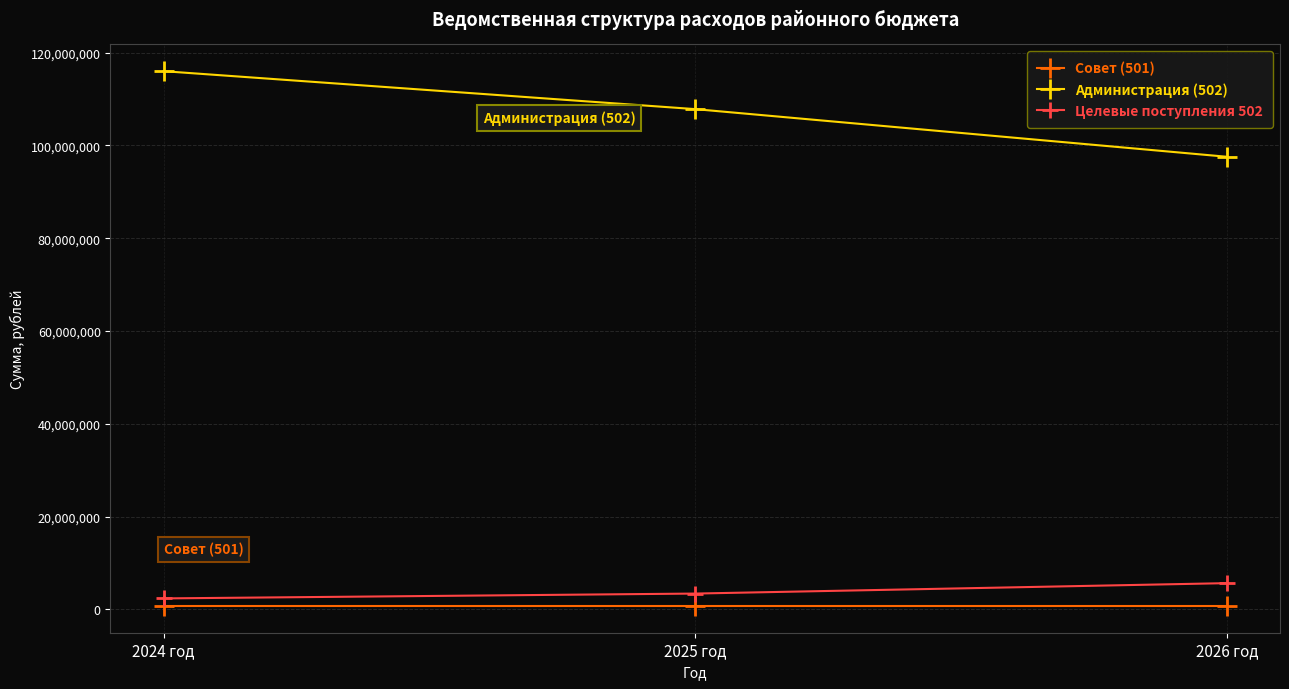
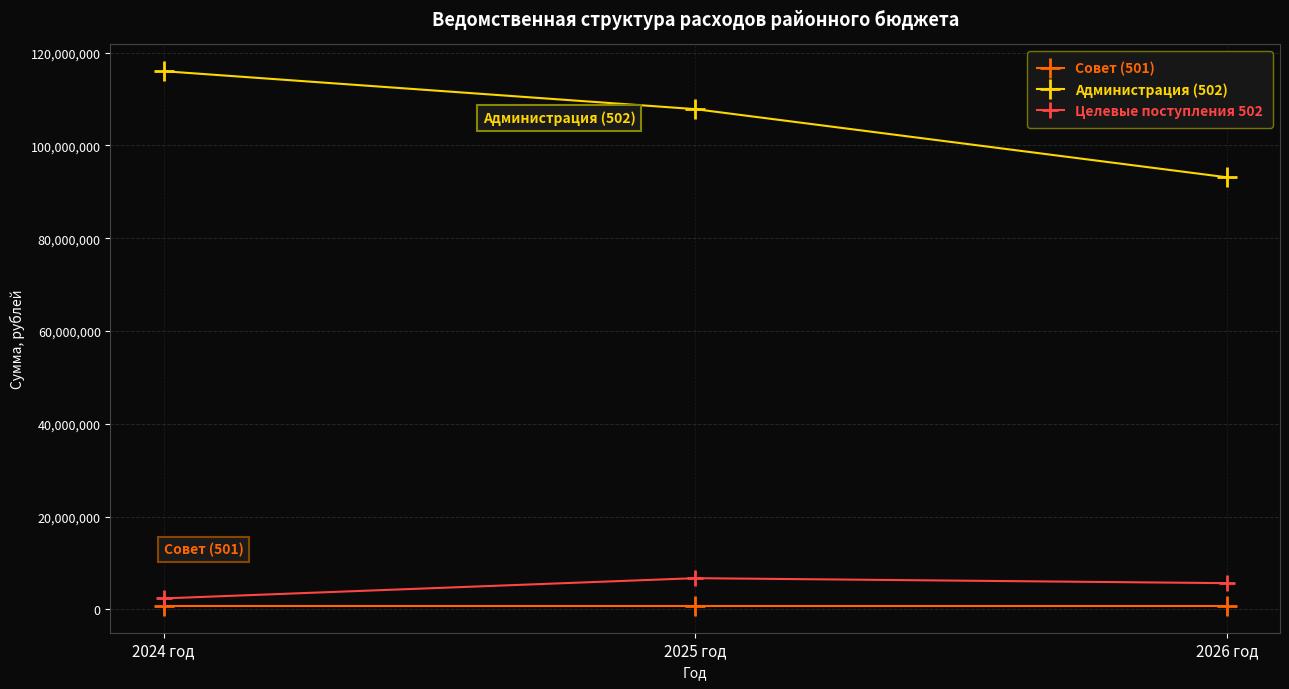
Целевые поступления 502, 2025 год: 3,000,000 -> 7,000,000
Администрация (502), 2026 год: 98,000,000 -> 93,000,000
